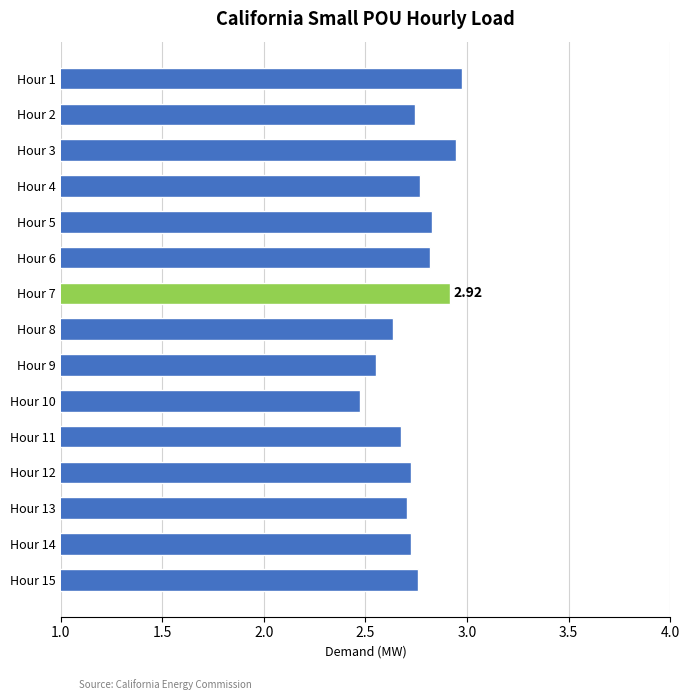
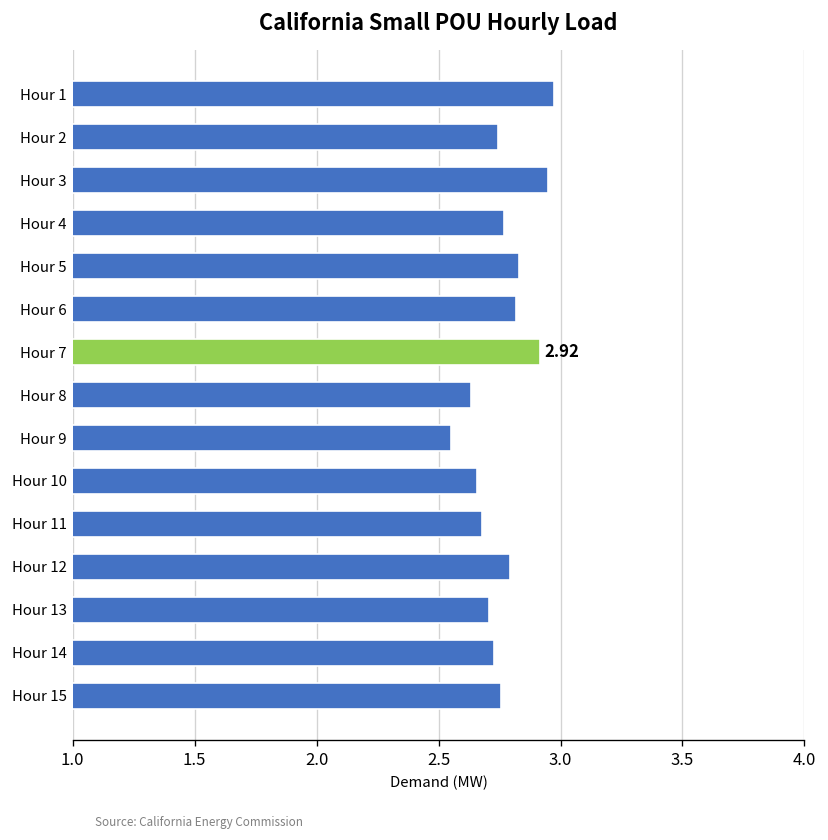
Hour 10: 2.47 -> 2.66
Hour 12: 2.72 -> 2.79
